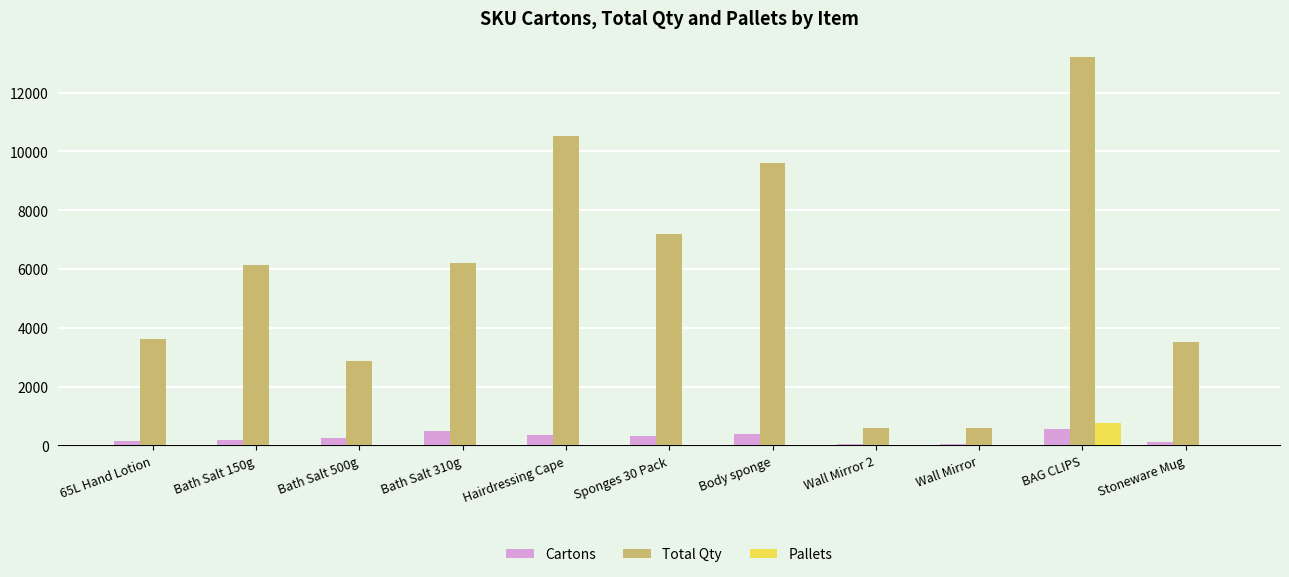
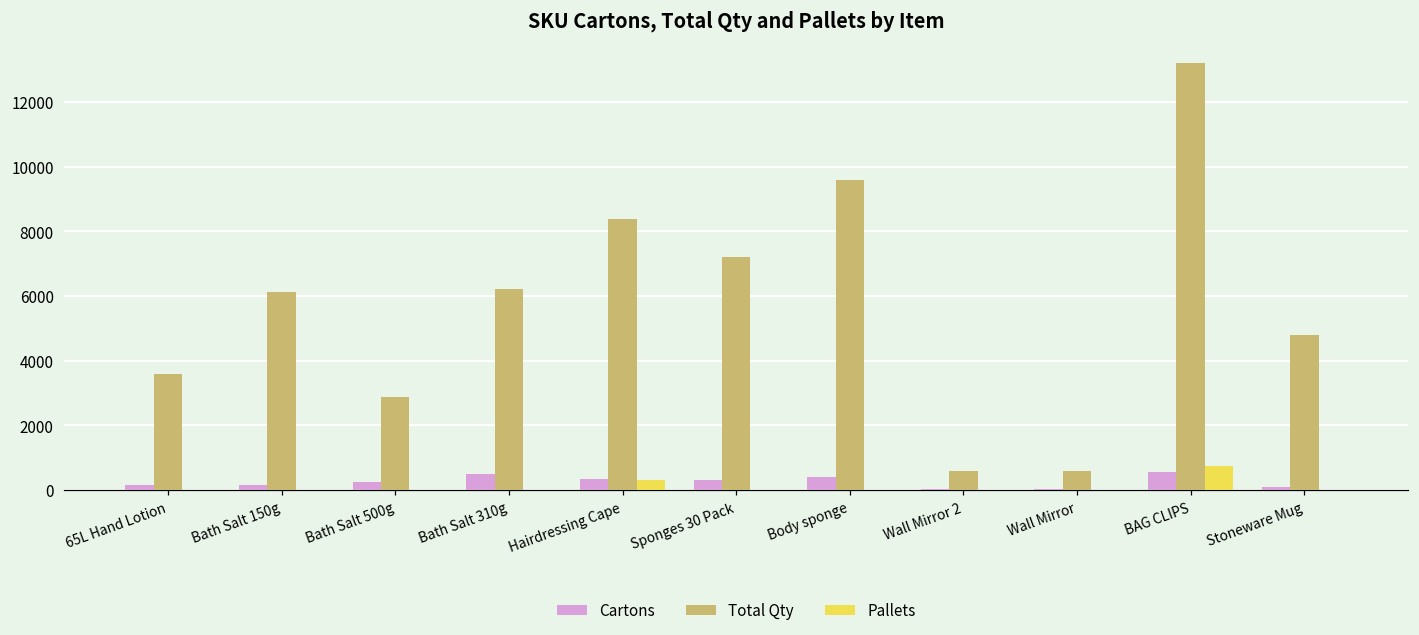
Total Qty, Hairdressing Cape: 10500 -> 8400
Pallets, Hairdressing Cape: 0 -> 300
Total Qty, Stoneware Mug: 3500 -> 4800
